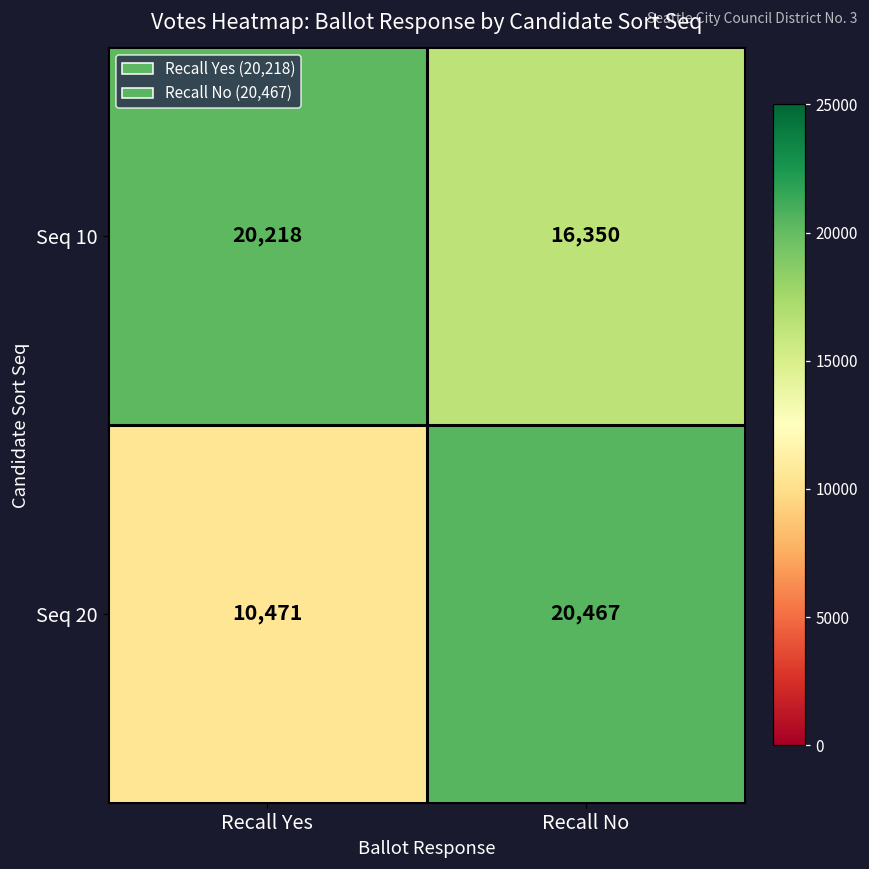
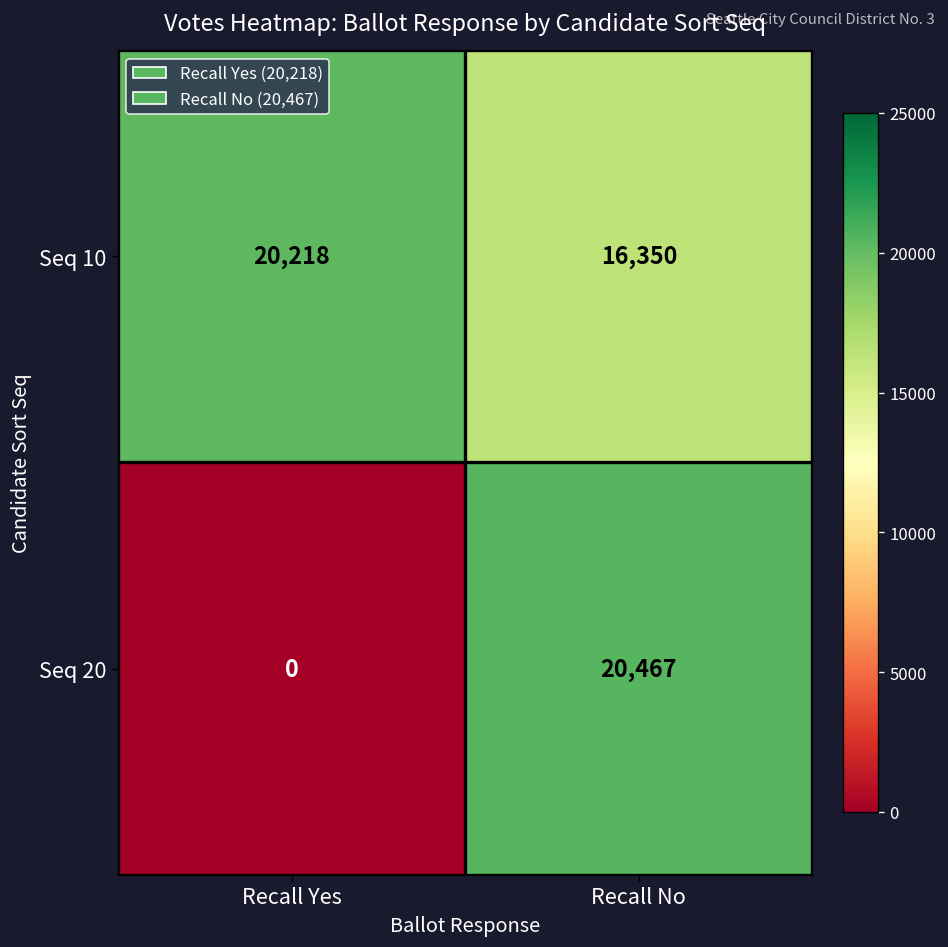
Seq 20, Recall Yes: 10,471 -> 0
